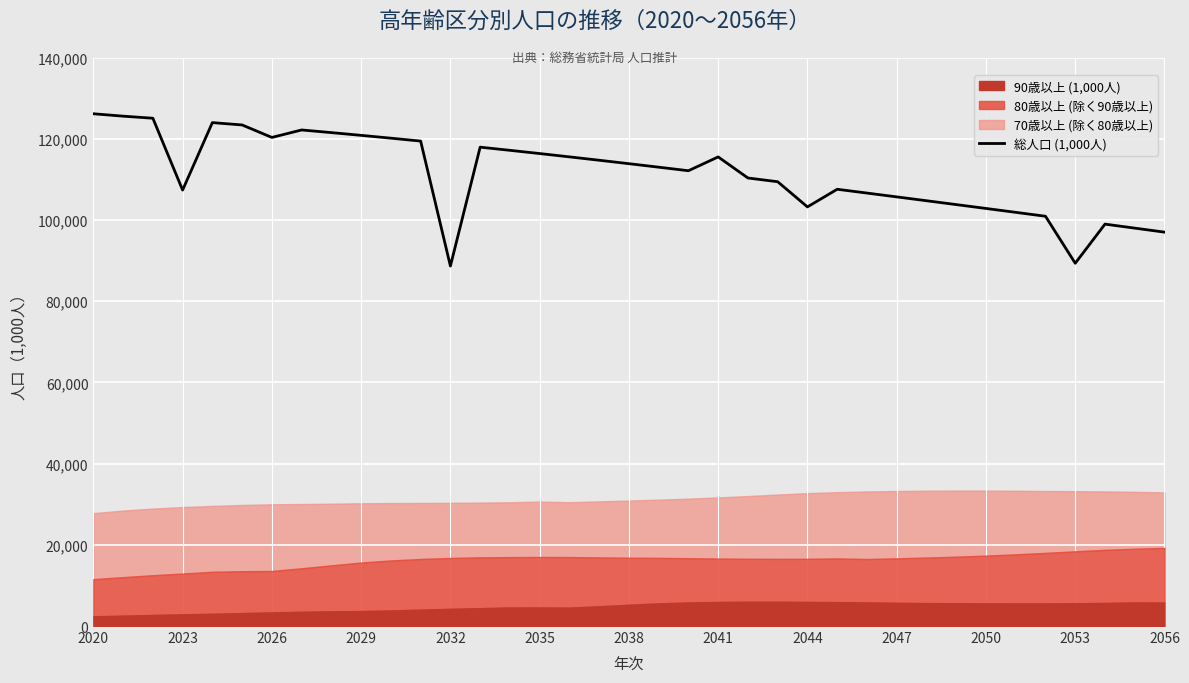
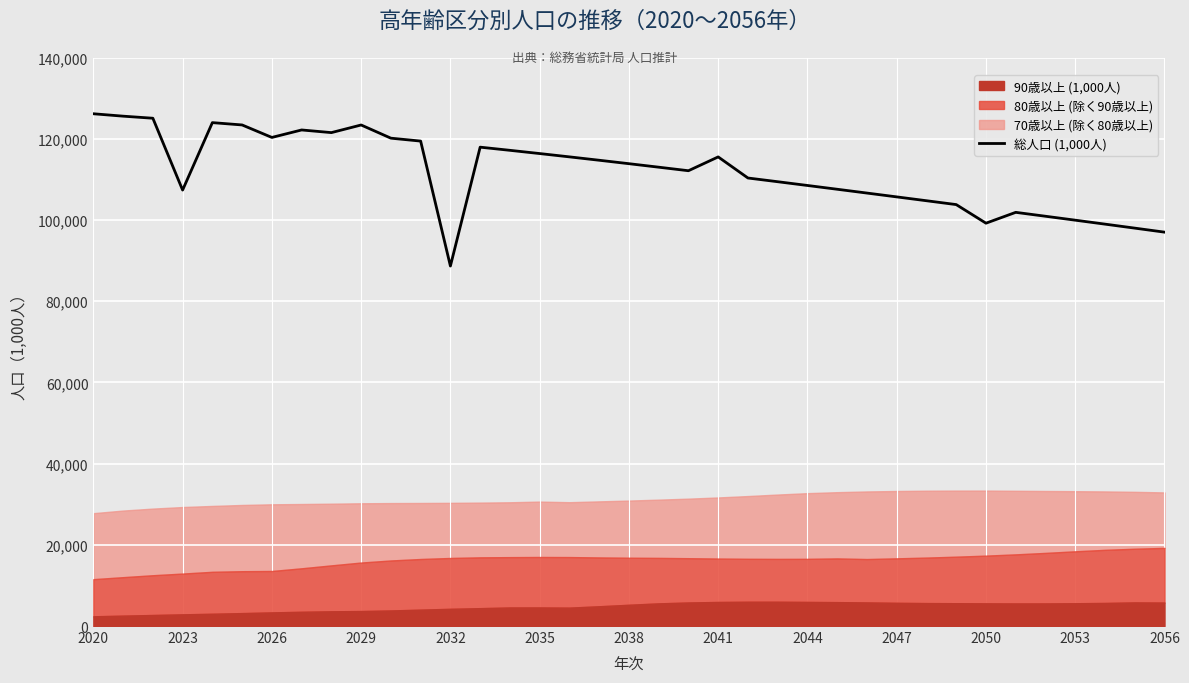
総人口 (1,000人), 2029: 121,000 -> 123,000
総人口 (1,000人), 2044: 103,000 -> 108,000
総人口 (1,000人), 2050: 103,000 -> 99,000
総人口 (1,000人), 2053: 89,000 -> 100,000
